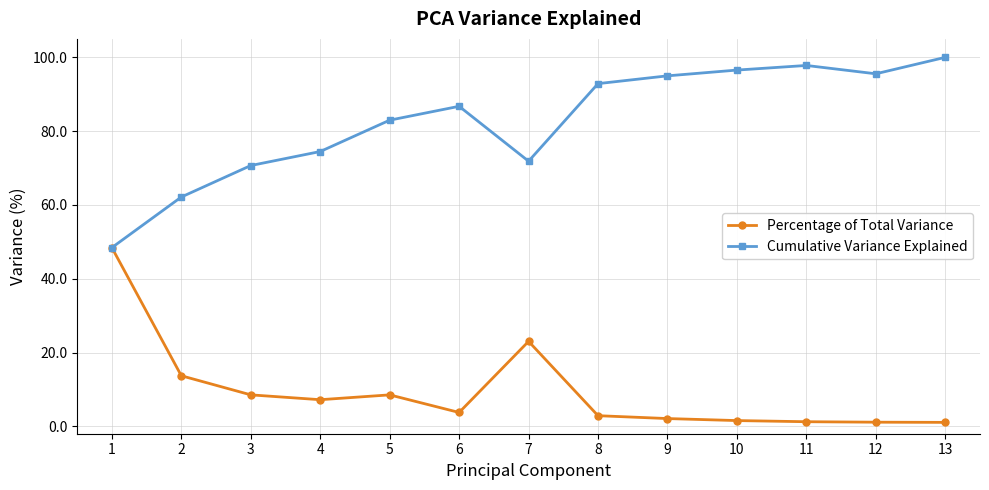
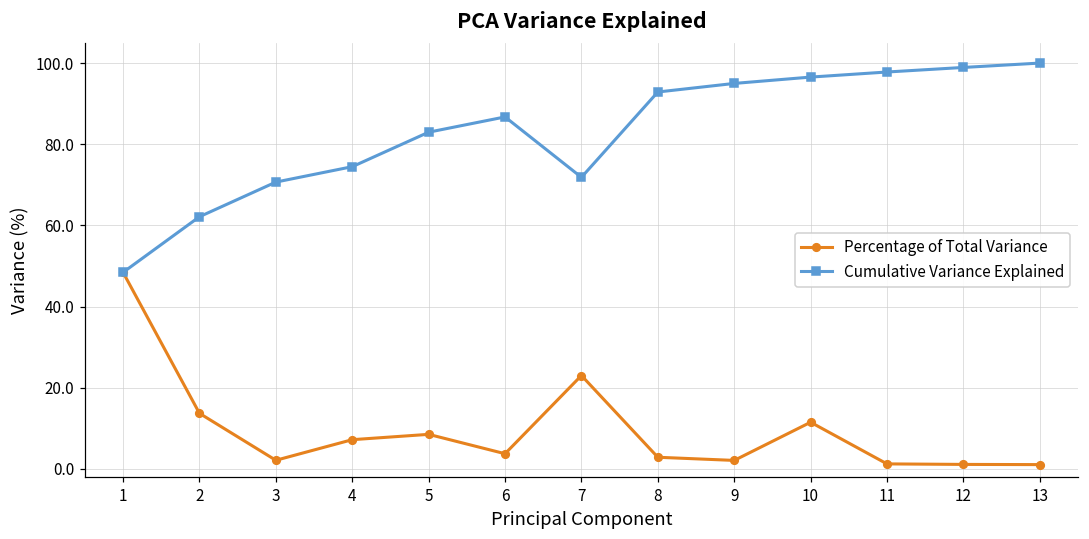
Percentage of Total Variance, 3: 9 -> 2
Percentage of Total Variance, 10: 2 -> 12
Cumulative Variance Explained, 12: 96 -> 99
